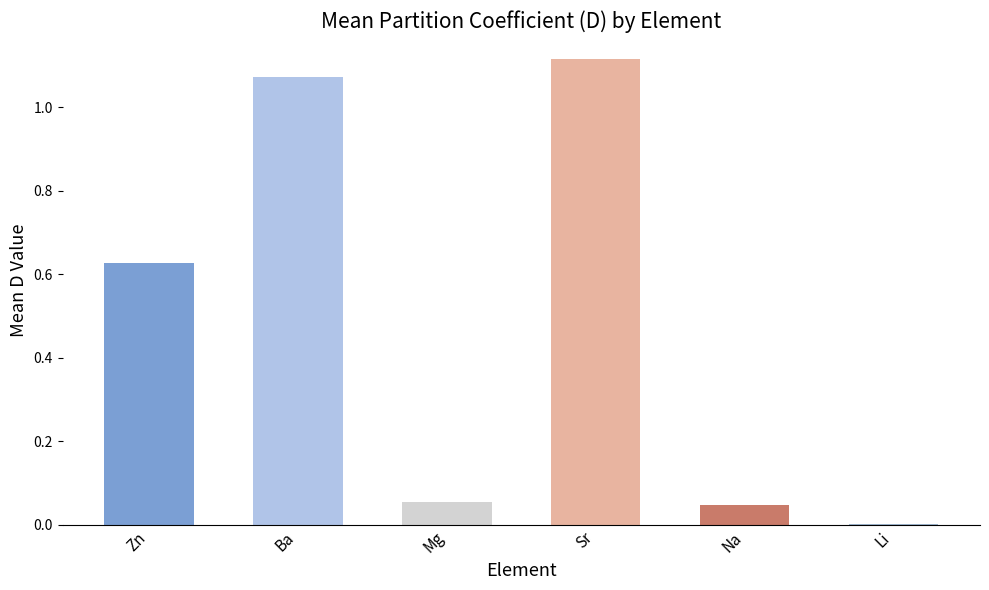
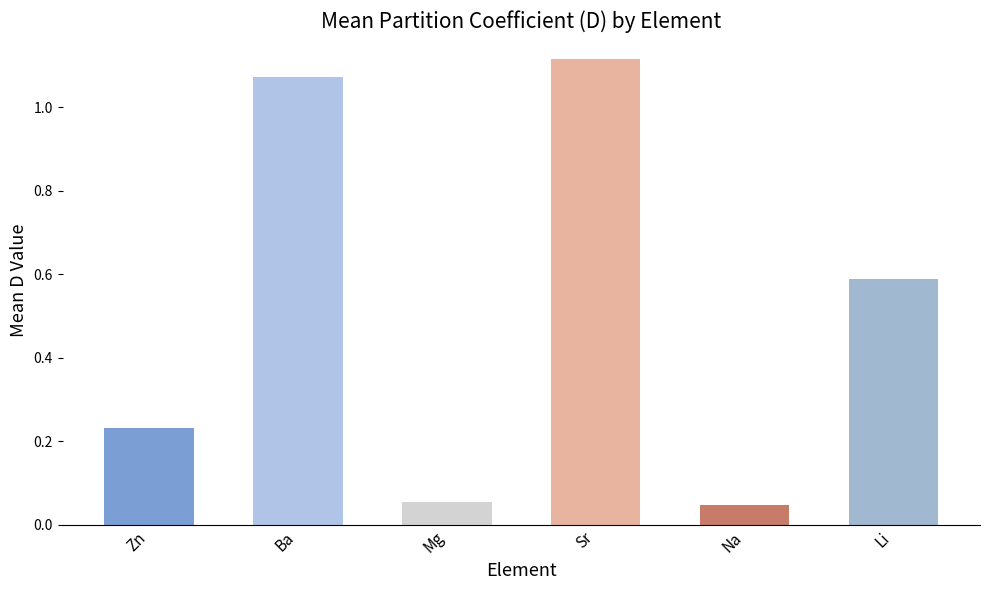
Zn: 0.63 -> 0.23
Li: 0.00 -> 0.59
